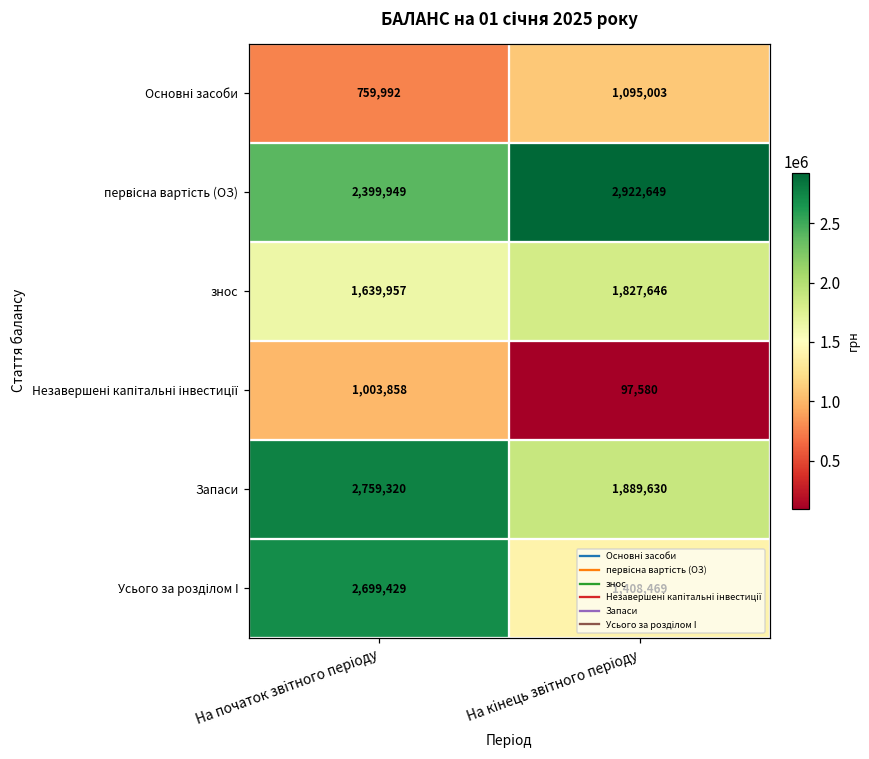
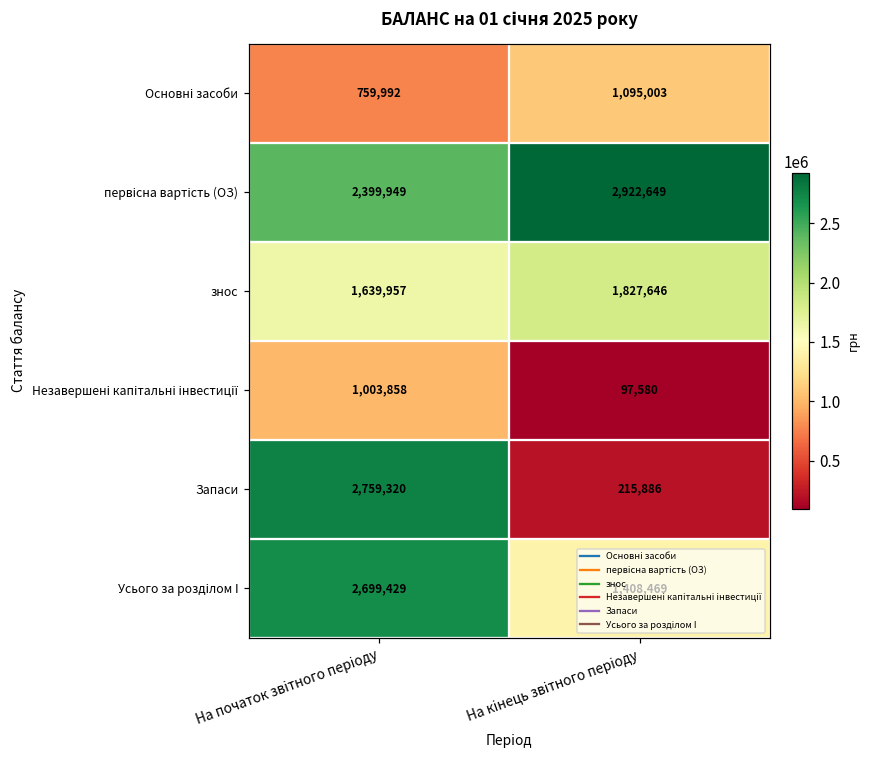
Запаси, На кінець звітного періоду: 1,889,630 -> 215,886
